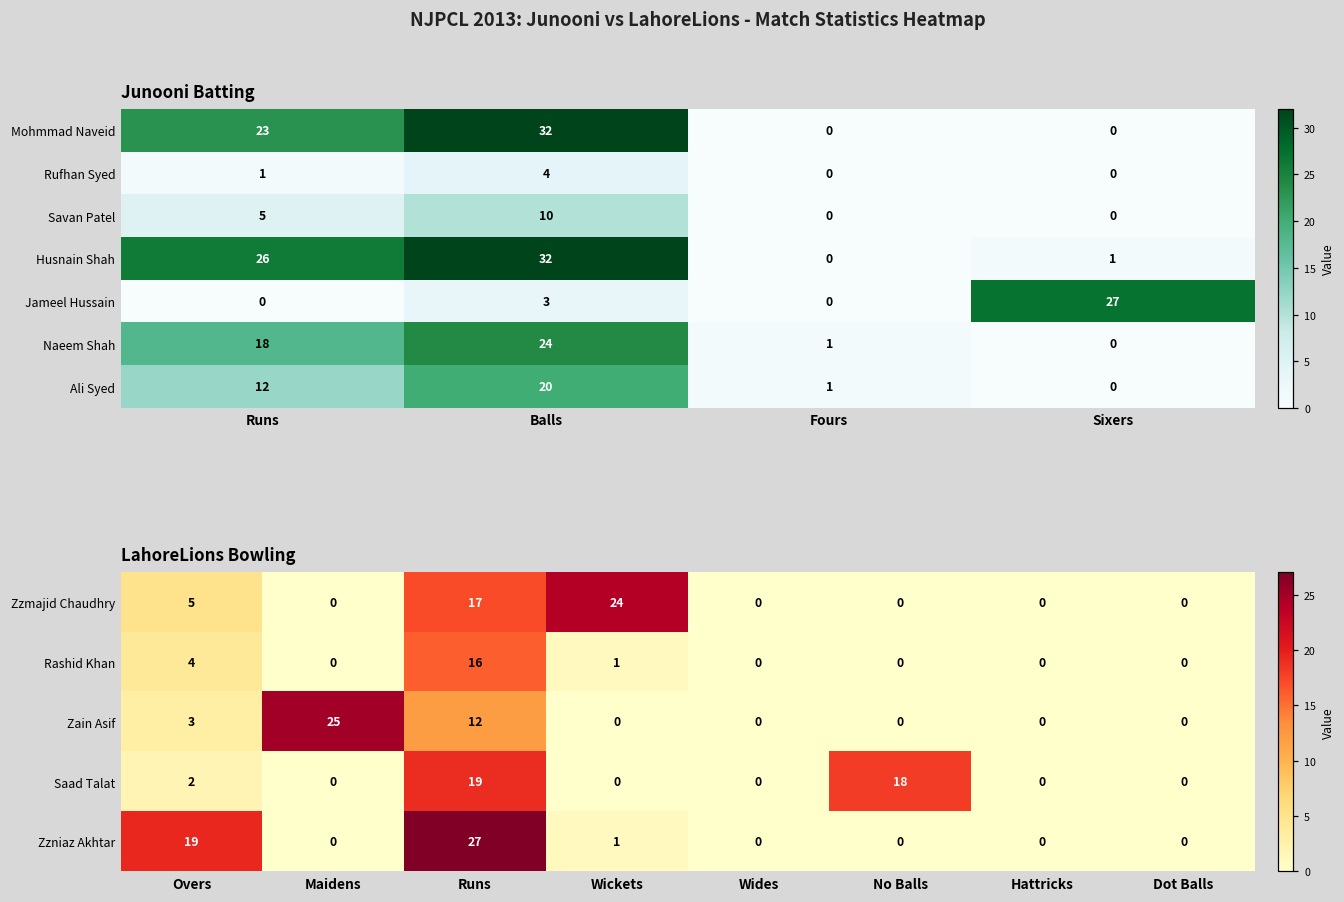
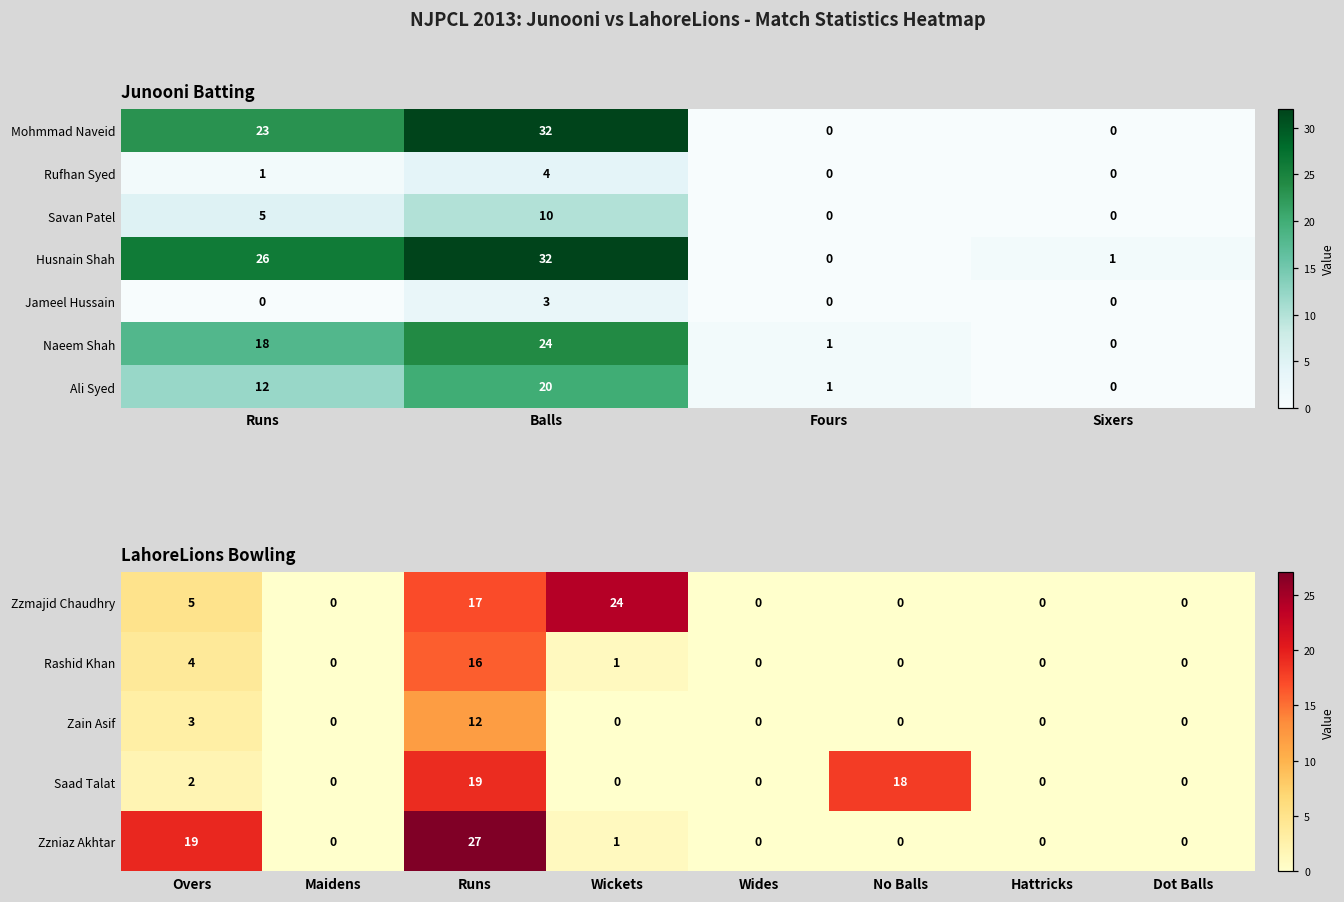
Junooni Batting, Jameel Hussain, Sixers: 27 -> 0
LahoreLions Bowling, Zain Asif, Maidens: 25 -> 0
